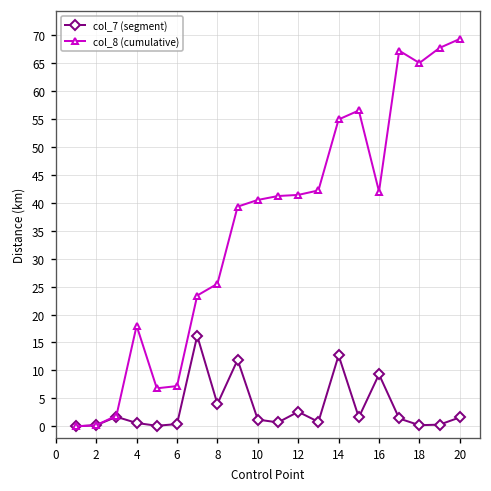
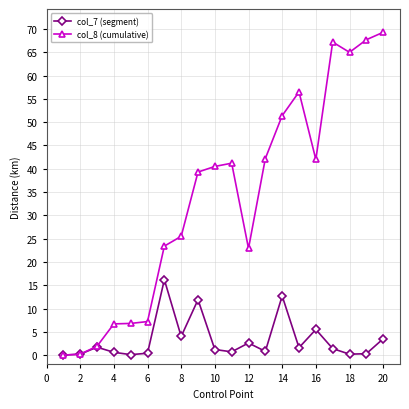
col_8 (cumulative), 4: 18 -> 7
col_8 (cumulative), 12: 41 -> 23
col_8 (cumulative), 14: 55 -> 51
col_7 (segment), 16: 9 -> 6
col_7 (segment), 20: 2 -> 4
